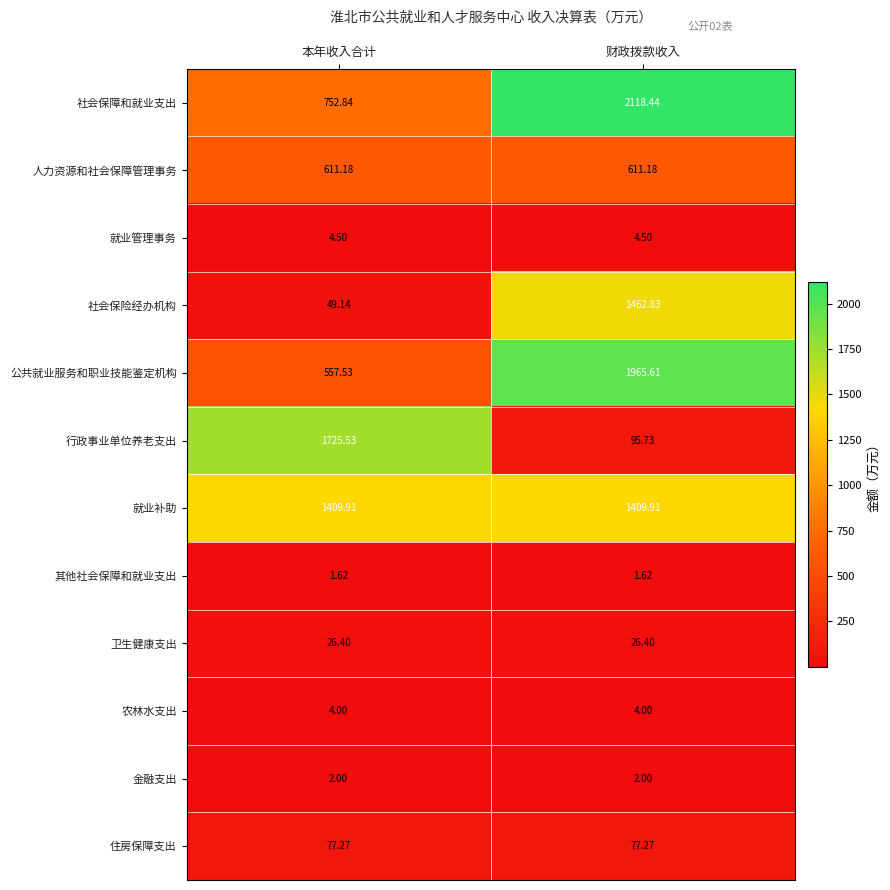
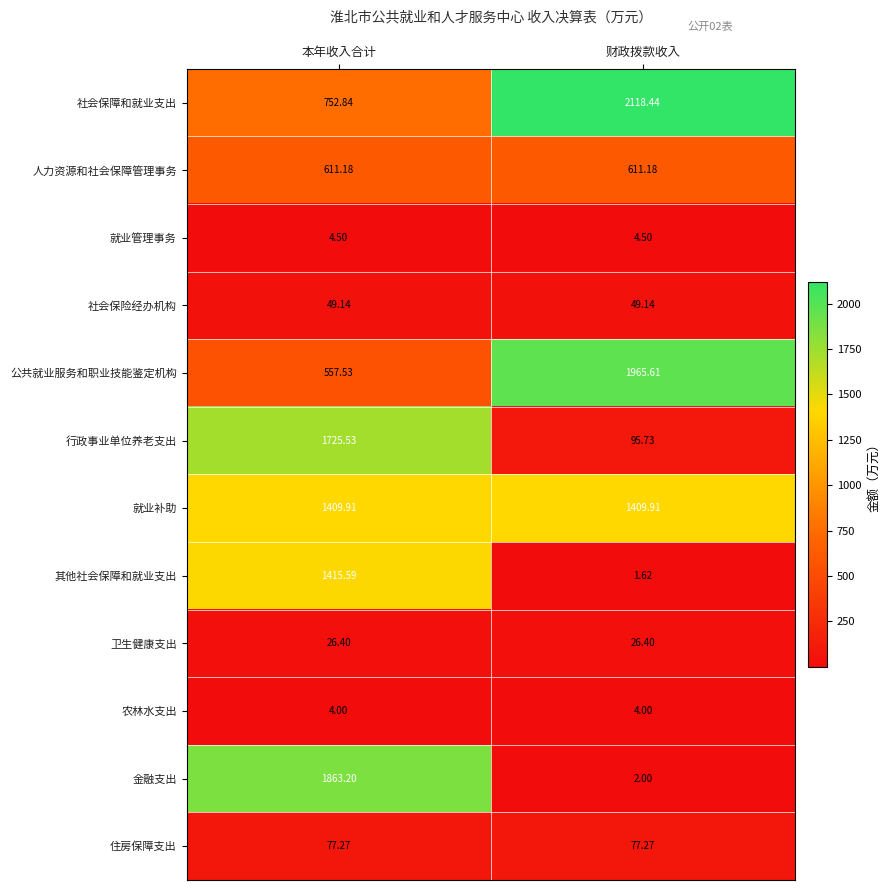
社会保险经办机构, 财政拨款收入: 1462.83 -> 49.14
其他社会保障和就业支出, 本年收入合计: 1.62 -> 1415.59
金融支出, 本年收入合计: 2.00 -> 1863.20
